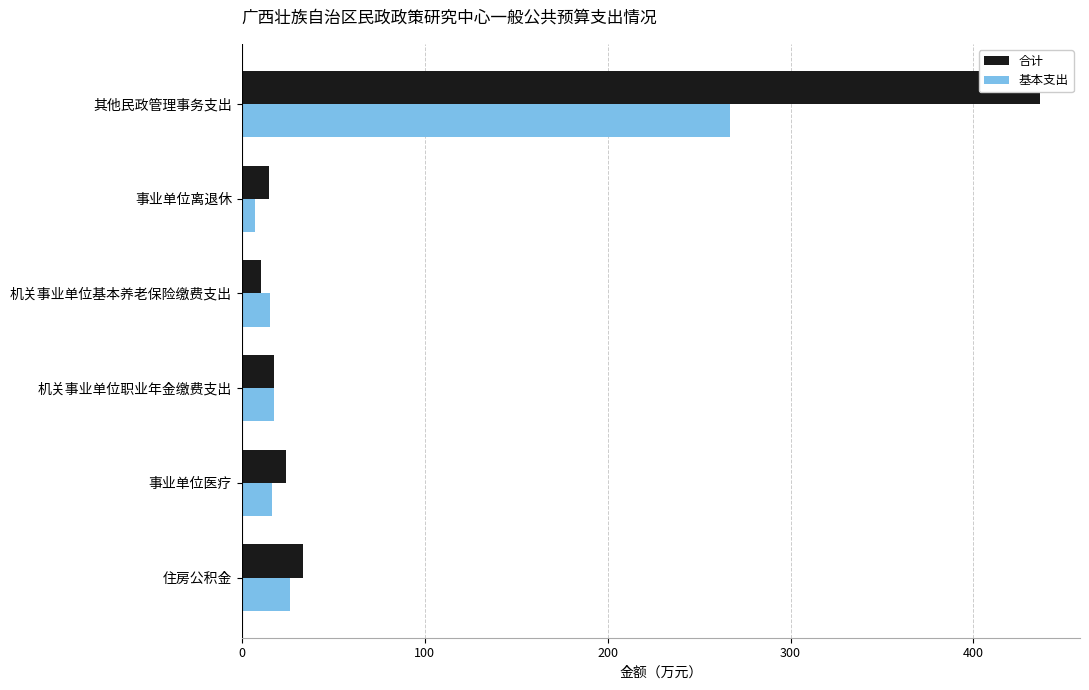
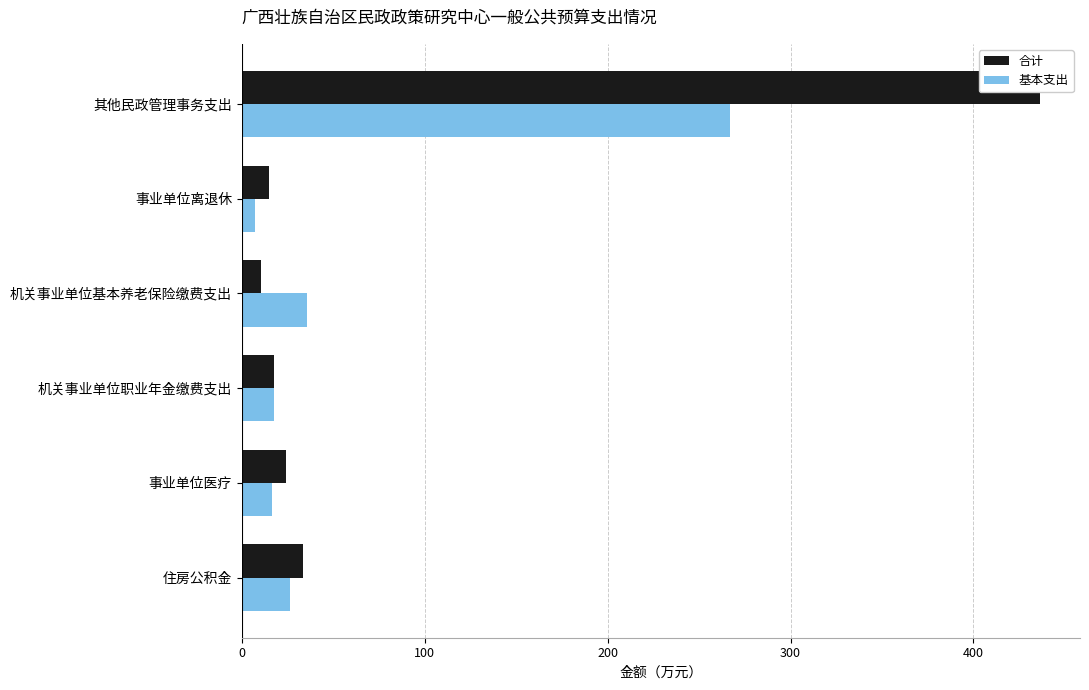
基本支出, 机关事业单位基本养老保险缴费支出: 15 -> 35
